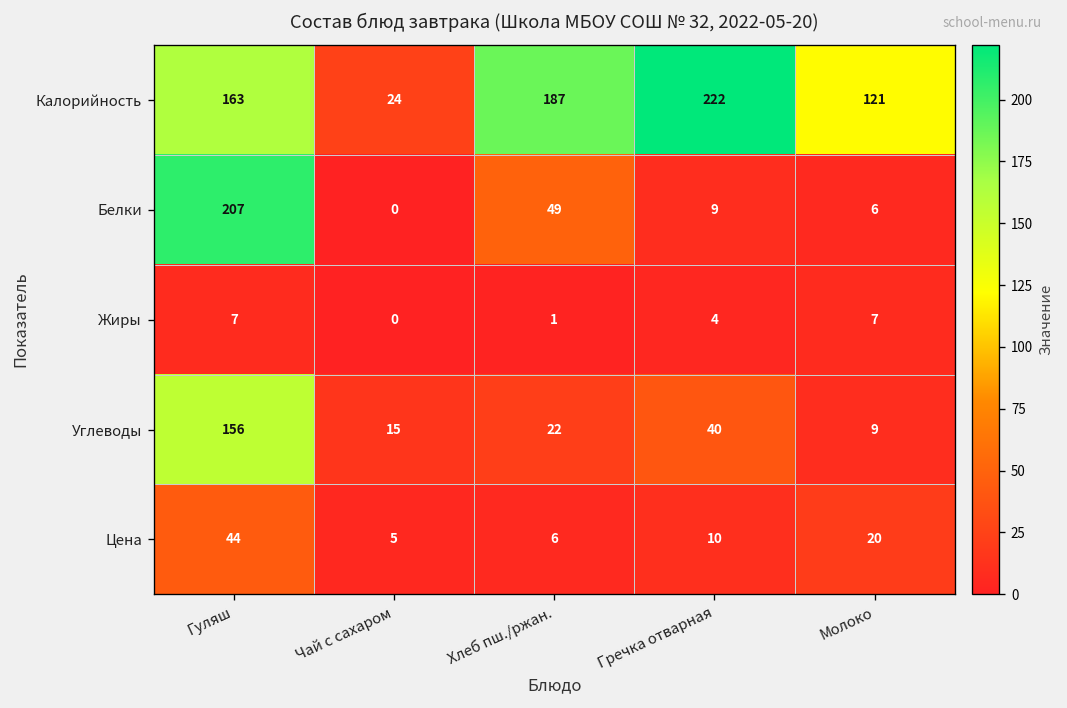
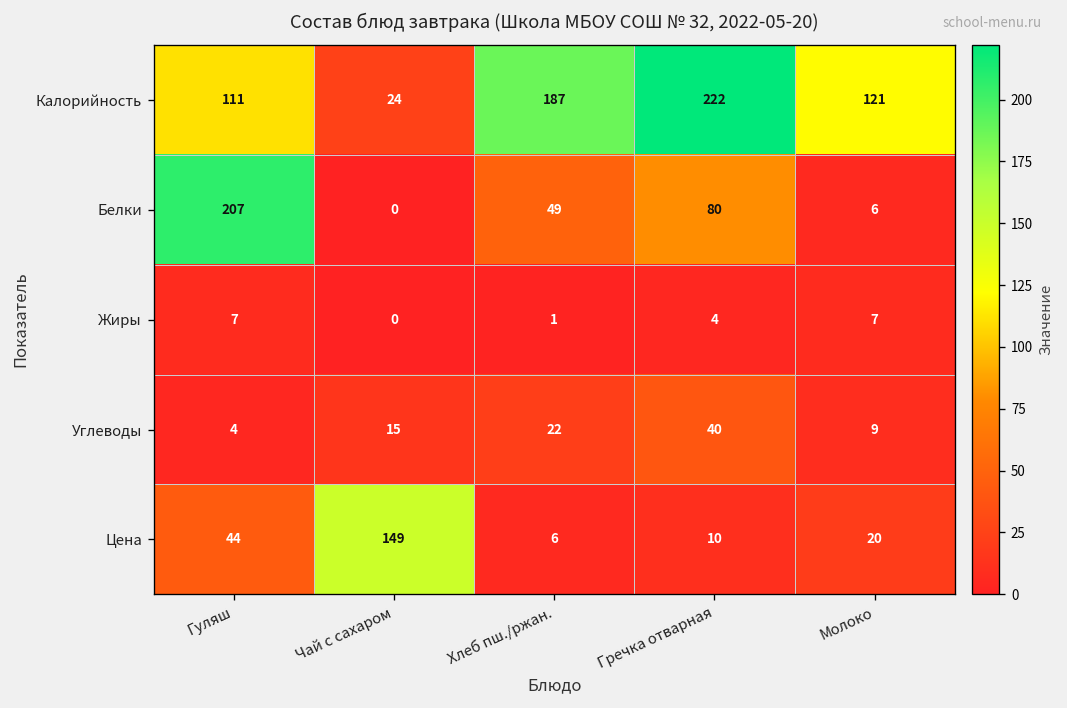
Калорийность, Гуляш: 163 -> 111
Белки, Гречка отварная: 9 -> 80
Углеводы, Гуляш: 156 -> 4
Цена, Чай с сахаром: 5 -> 149
